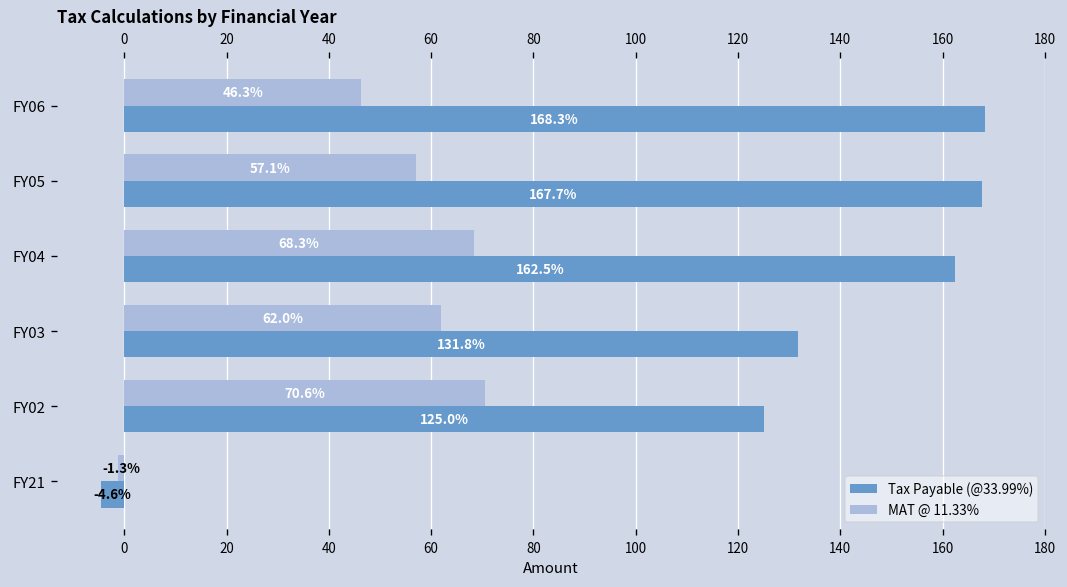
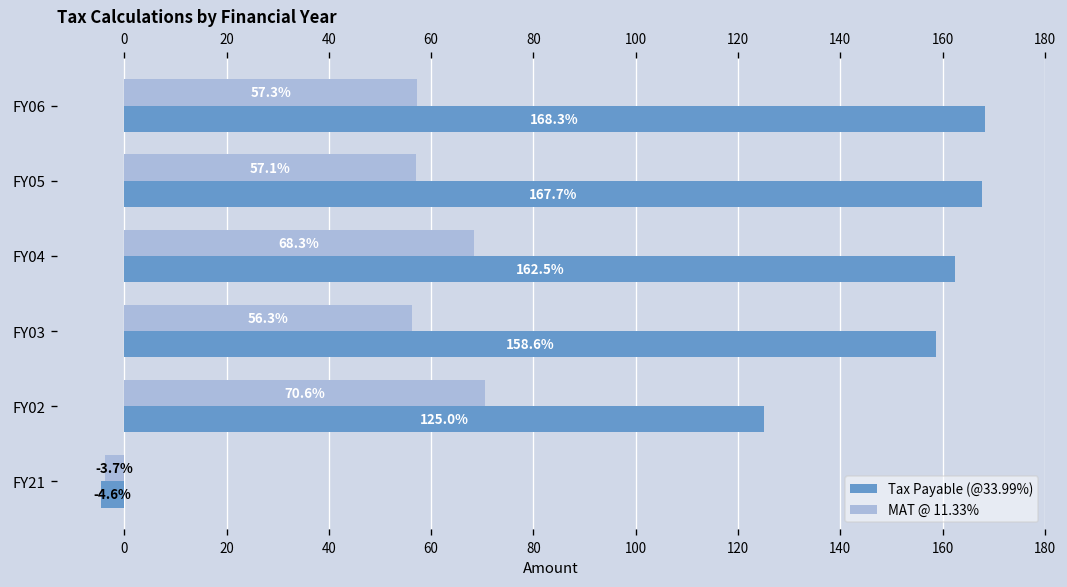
MAT @ 11.33%, FY06: 46.3% -> 57.3%
MAT @ 11.33%, FY03: 62.0% -> 56.3%
Tax Payable (@33.99%), FY03: 131.8% -> 158.6%
MAT @ 11.33%, FY21: -1.3% -> -3.7%
